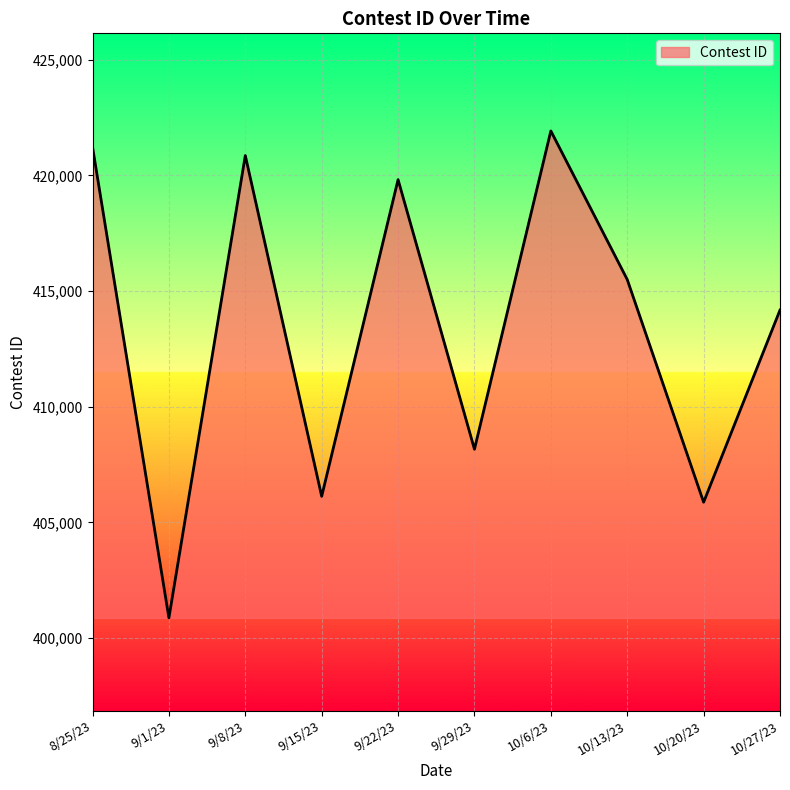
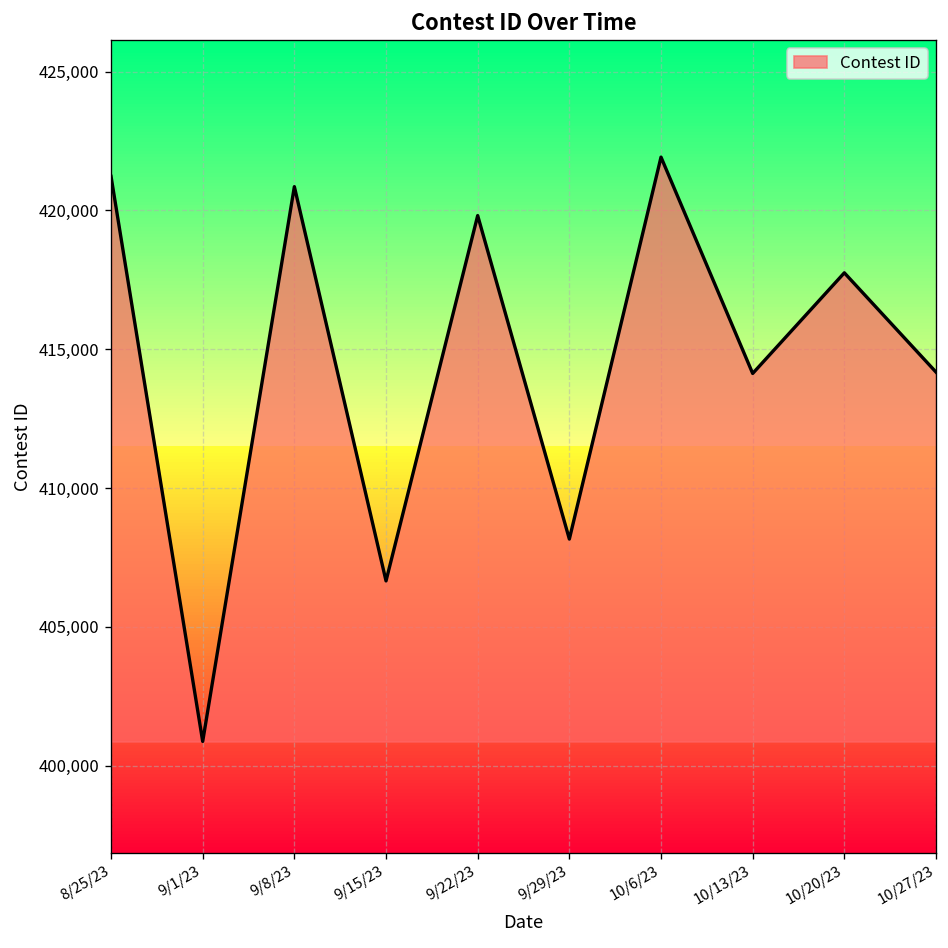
9/15/23: 406,100 -> 406,700
10/13/23: 415,500 -> 414,100
10/20/23: 405,900 -> 417,800
